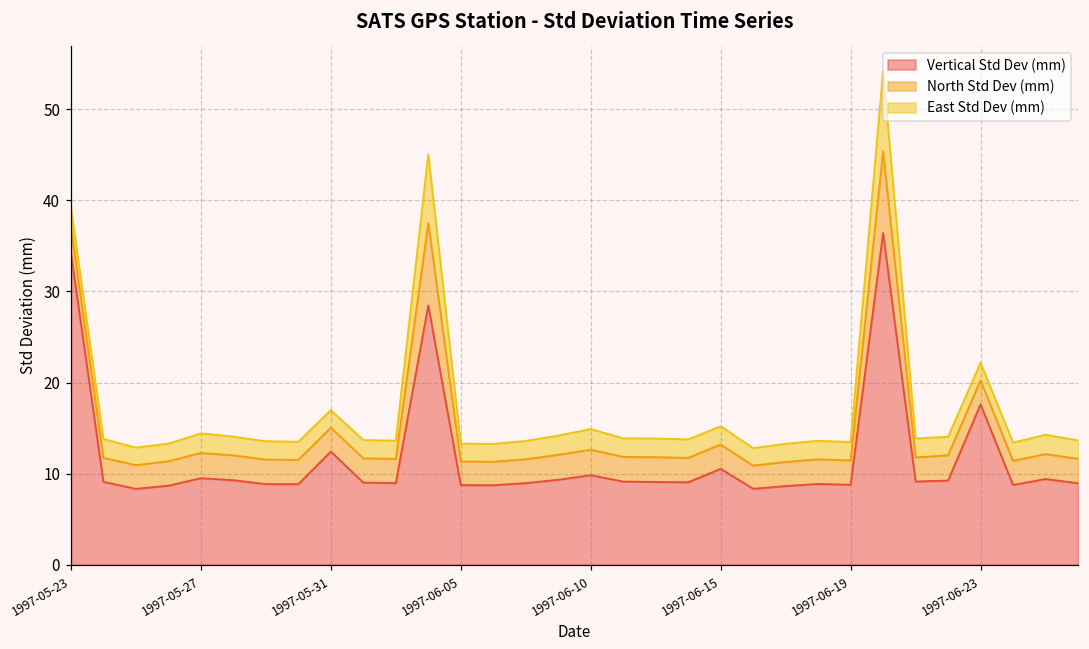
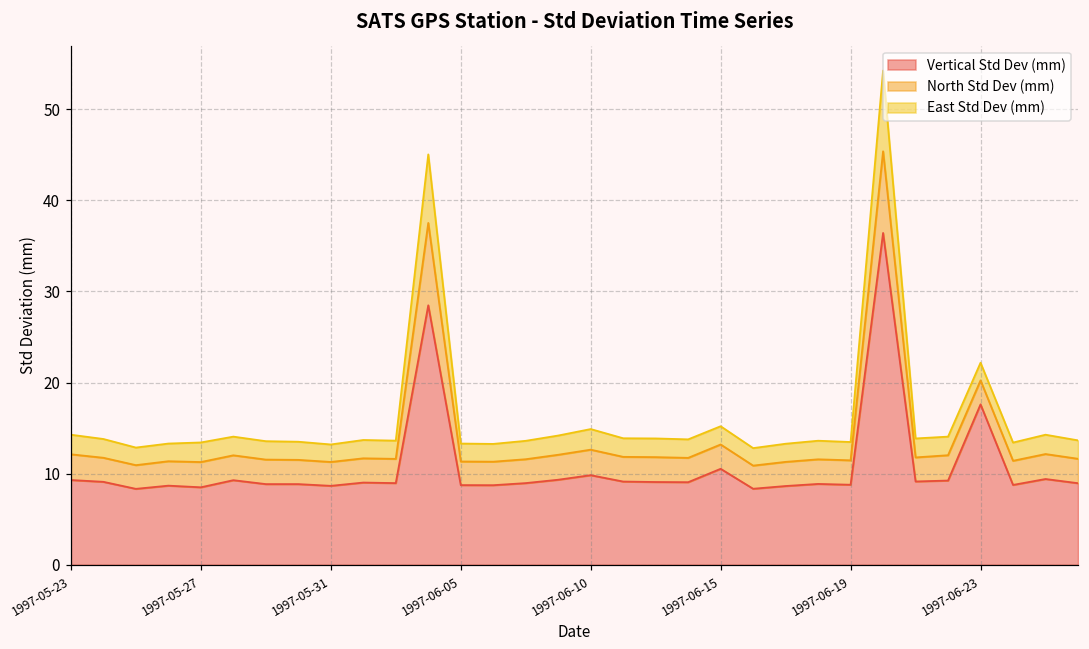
Vertical Std Dev (mm), 1997-05-23: 34 -> 9
Vertical Std Dev (mm), 1997-05-27: 10 -> 9
Vertical Std Dev (mm), 1997-05-31: 12 -> 9
